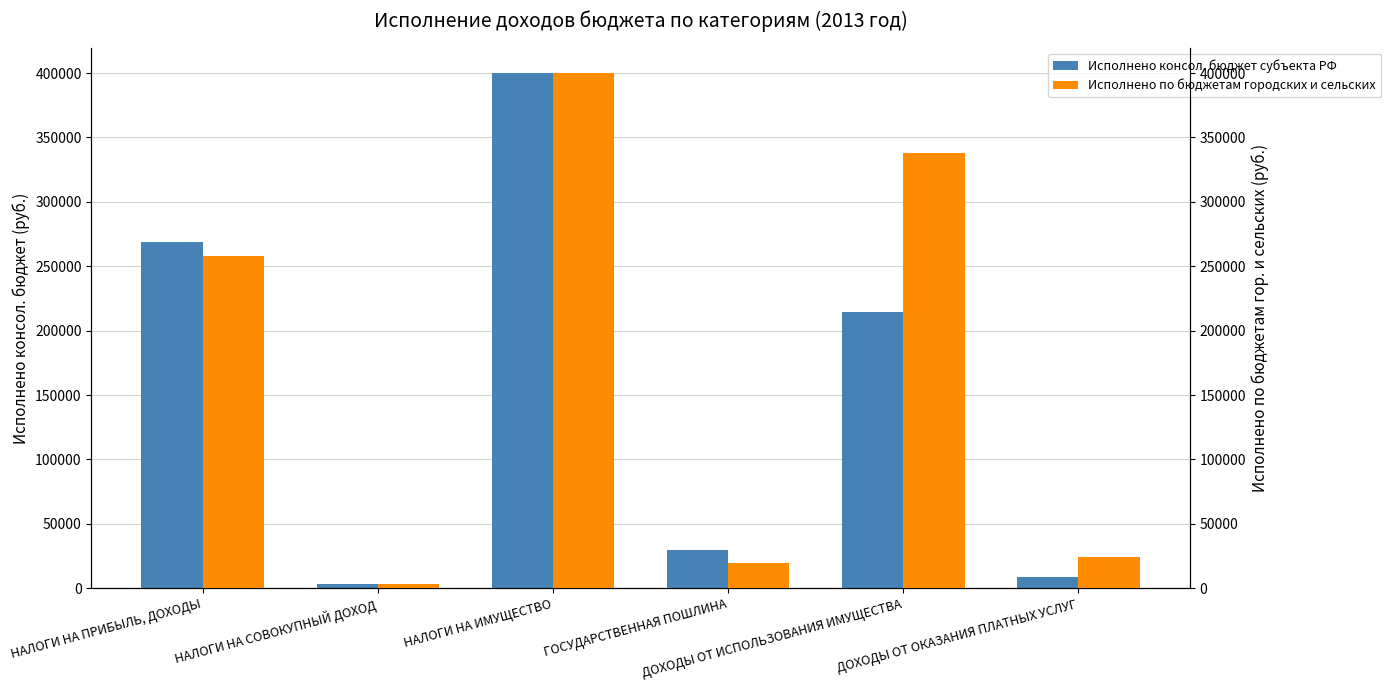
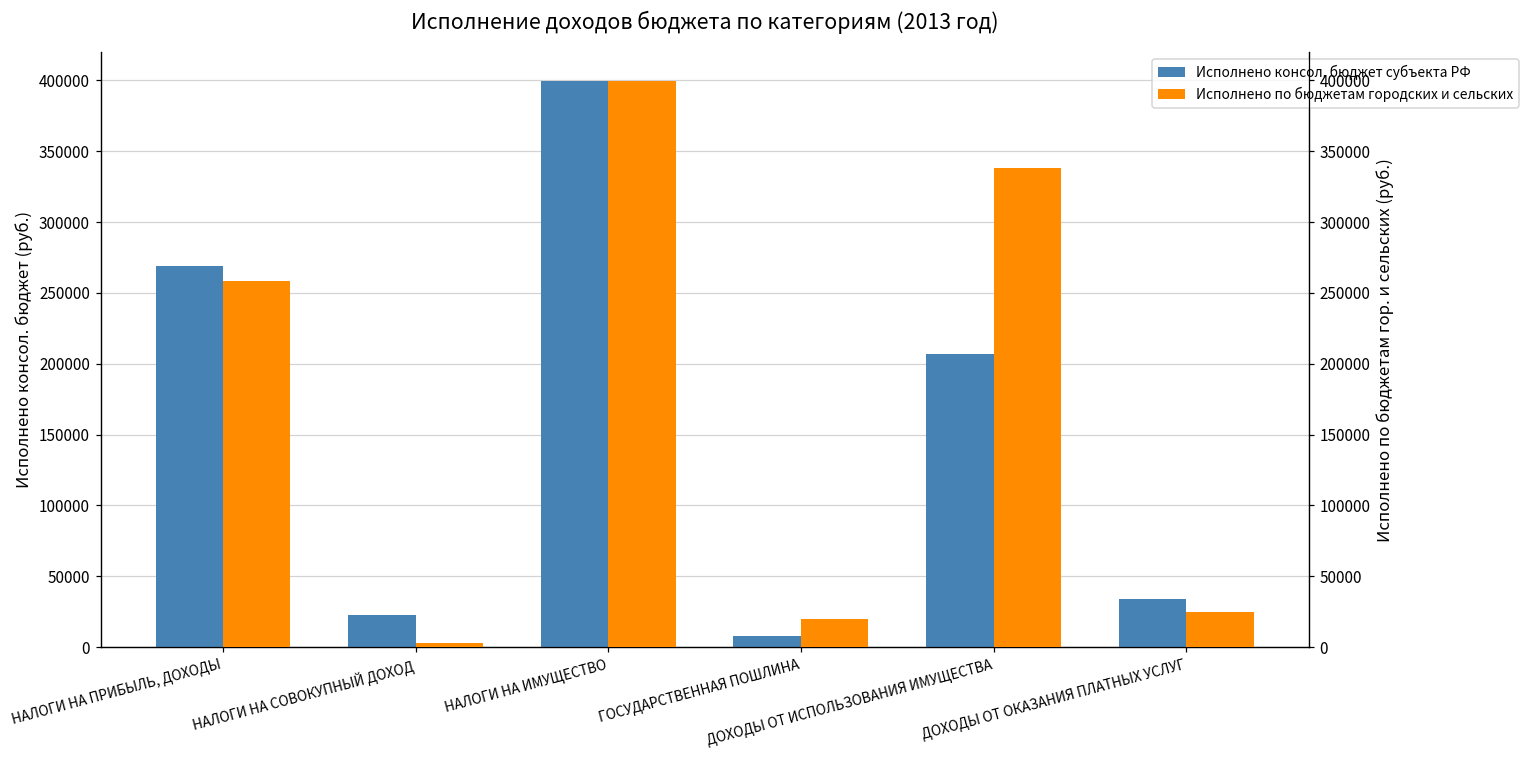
Исполнено консол. бюджет субъекта РФ, НАЛОГИ НА СОВОКУПНЫЙ ДОХОД: 3000 -> 23000
Исполнено консол. бюджет субъекта РФ, ГОСУДАРСТВЕННАЯ ПОШЛИНА: 30000 -> 8000
Исполнено консол. бюджет субъекта РФ, ДОХОДЫ ОТ ИСПОЛЬЗОВАНИЯ ИМУЩЕСТВА: 215000 -> 207000
Исполнено консол. бюджет субъекта РФ, ДОХОДЫ ОТ ОКАЗАНИЯ ПЛАТНЫХ УСЛУГ: 9000 -> 34000
